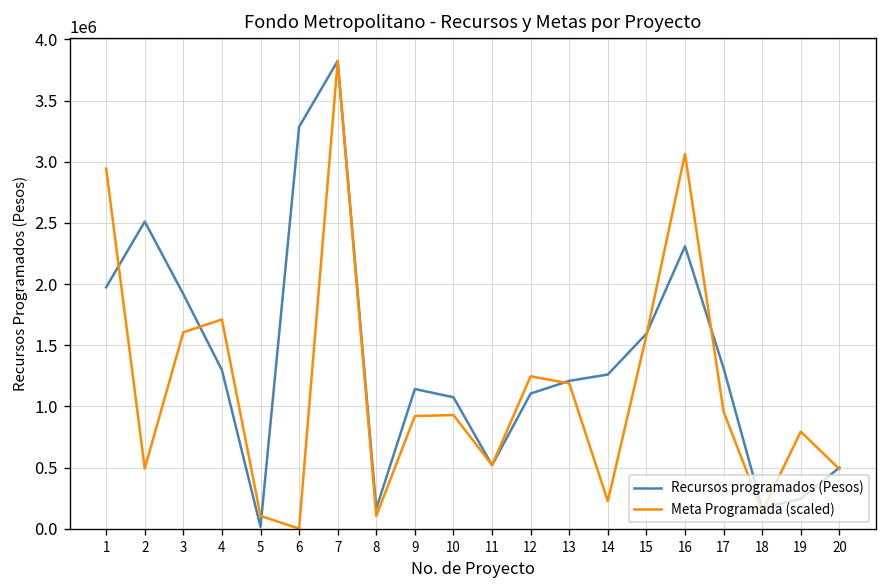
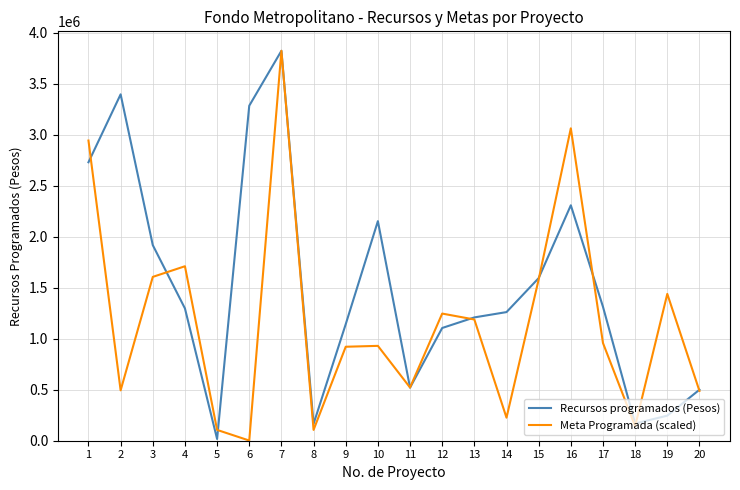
Recursos programados (Pesos), 1: 1970000 -> 2730000
Recursos programados (Pesos), 2: 2510000 -> 3400000
Recursos programados (Pesos), 10: 1080000 -> 2150000
Meta Programada (scaled), 19: 790000 -> 1440000
